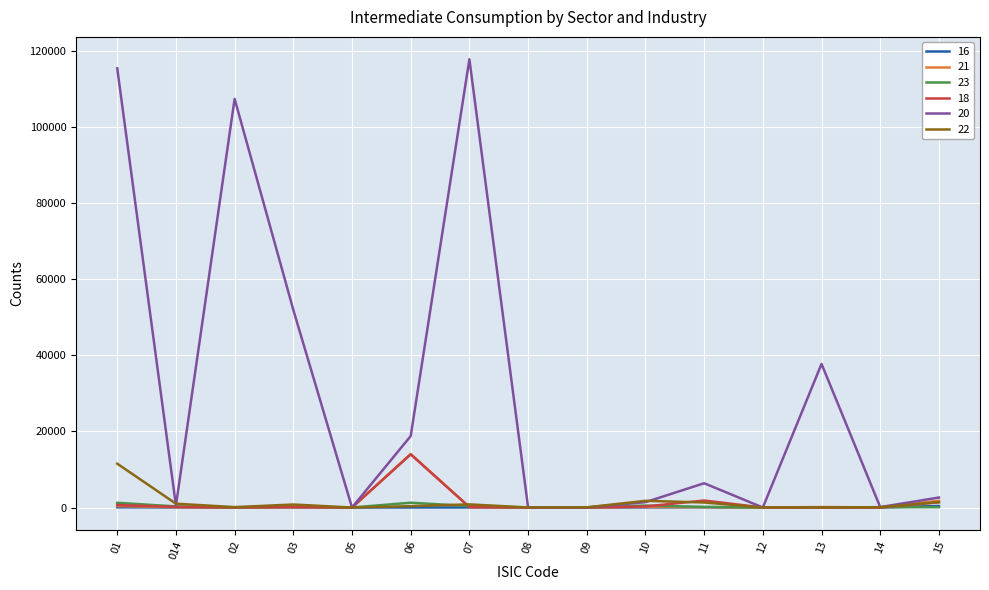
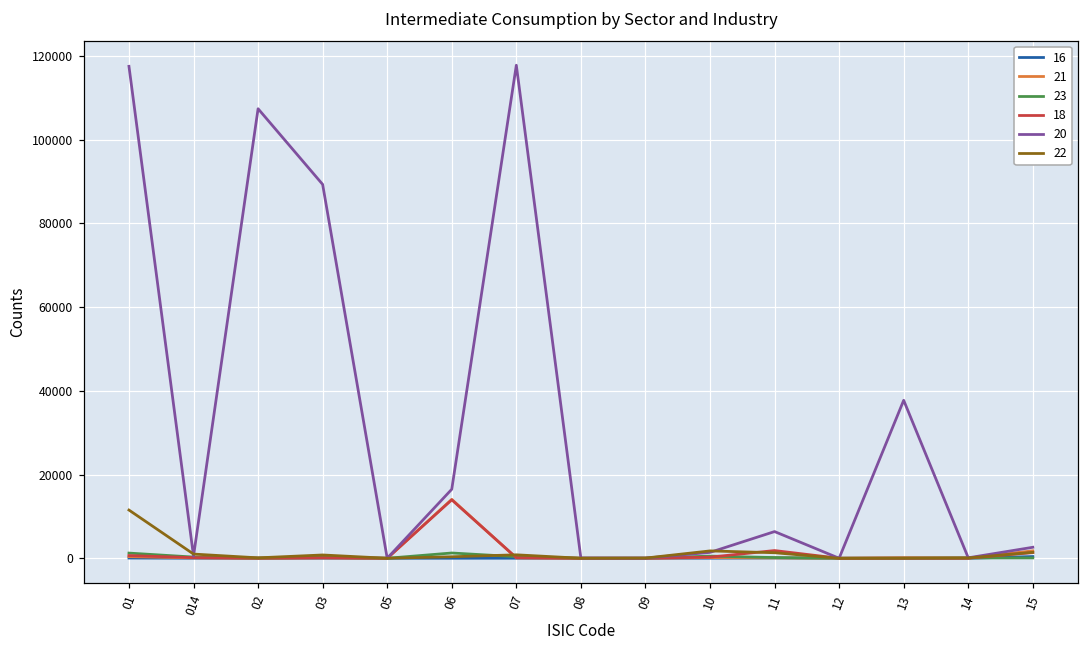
20, 01: 115000 -> 118000
20, 03: 52000 -> 89000
20, 06: 19000 -> 16000
